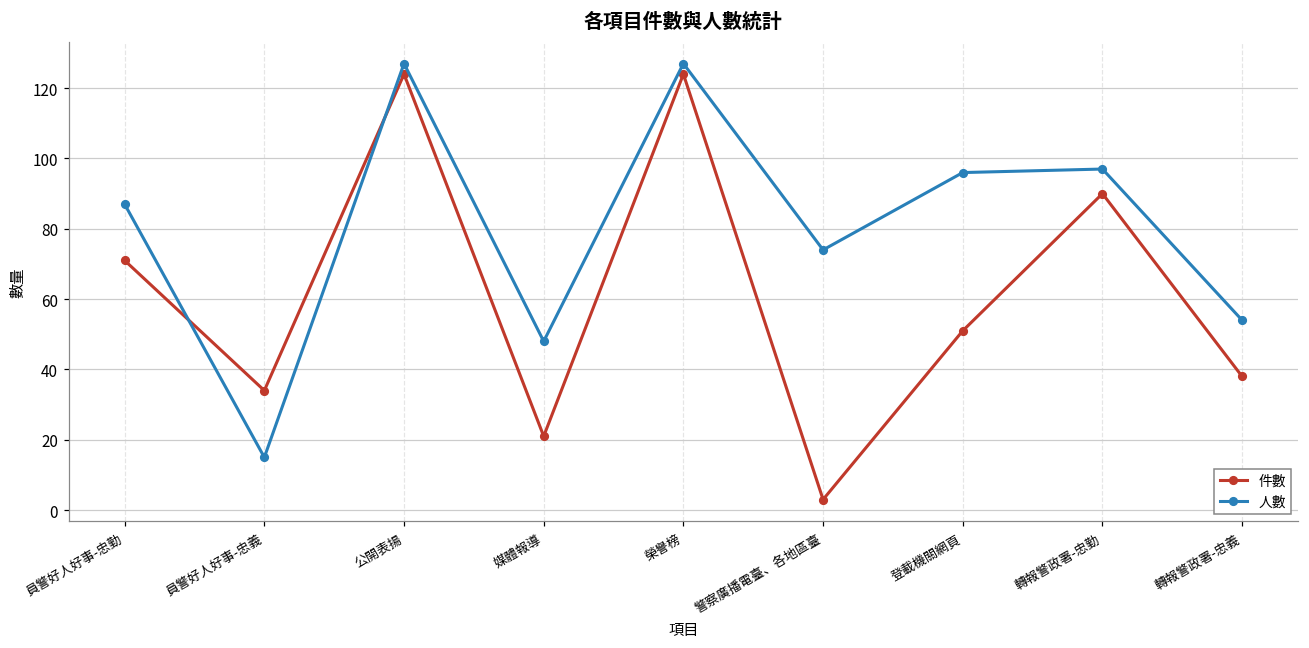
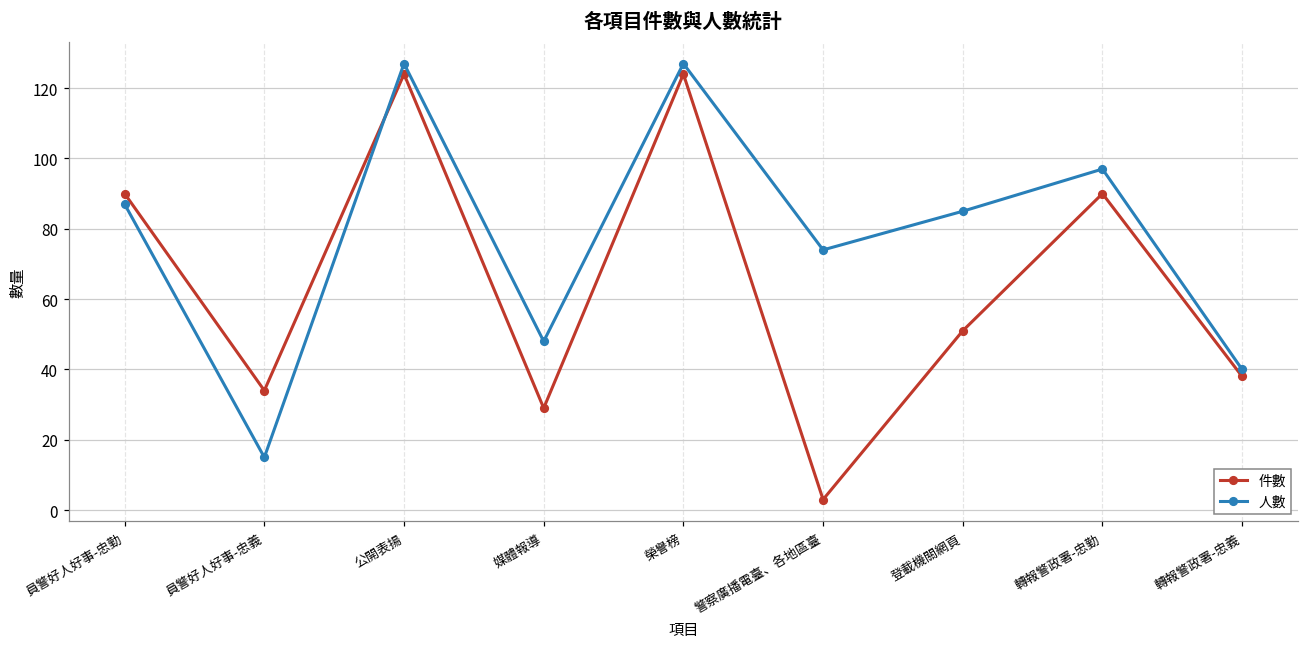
件數, 員警好人好事-忠勤: 71 -> 90
件數, 媒體報導: 21 -> 29
人數, 登載機關網頁: 96 -> 85
人數, 轉報警政署-忠義: 54 -> 40
